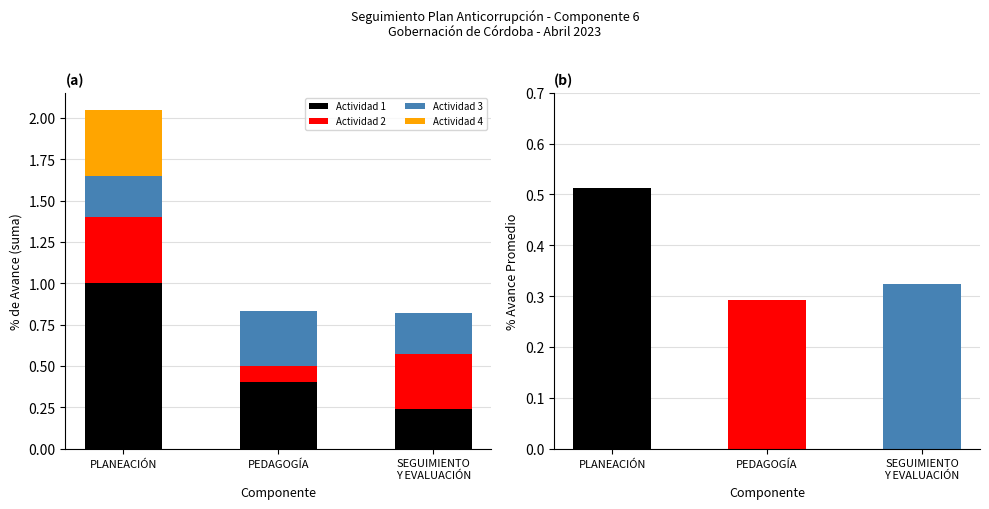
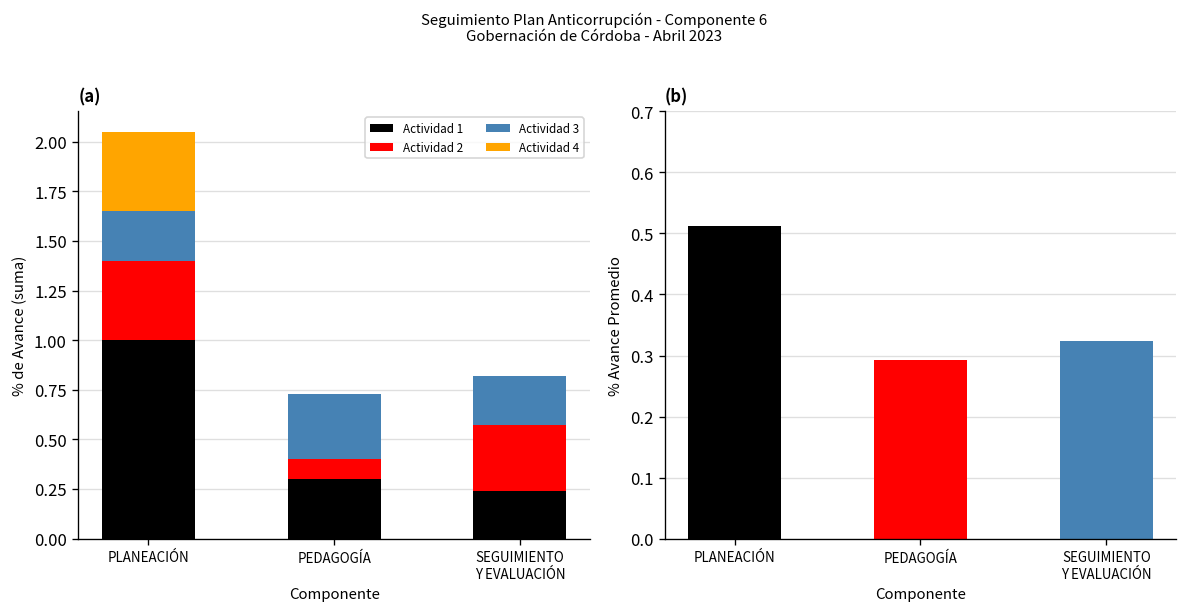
(a), Actividad 1, PEDAGOGÍA: 0.4 -> 0.3
